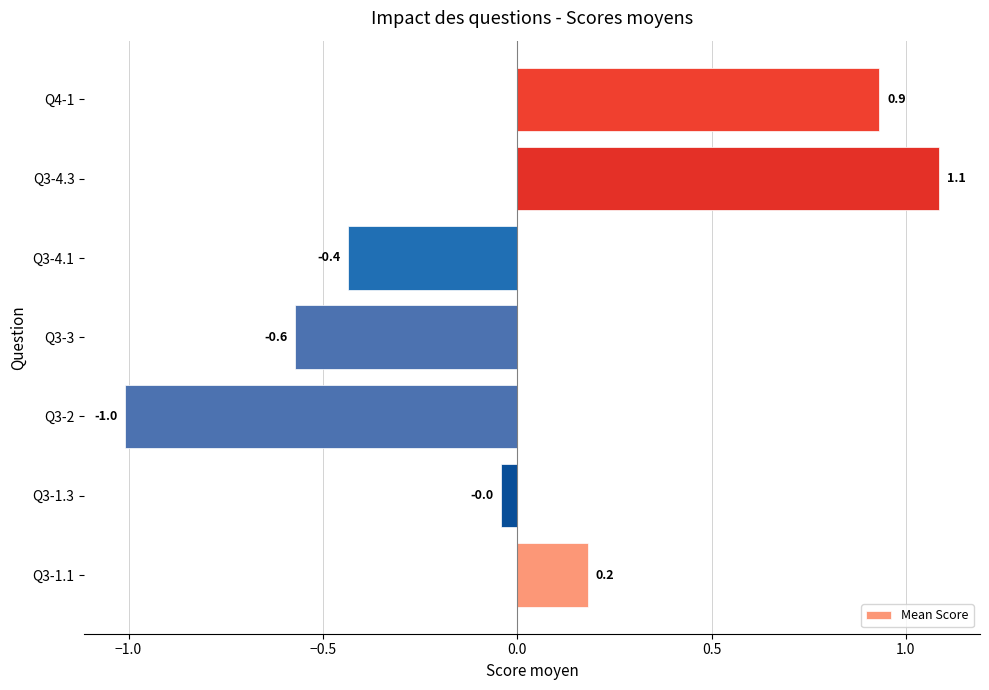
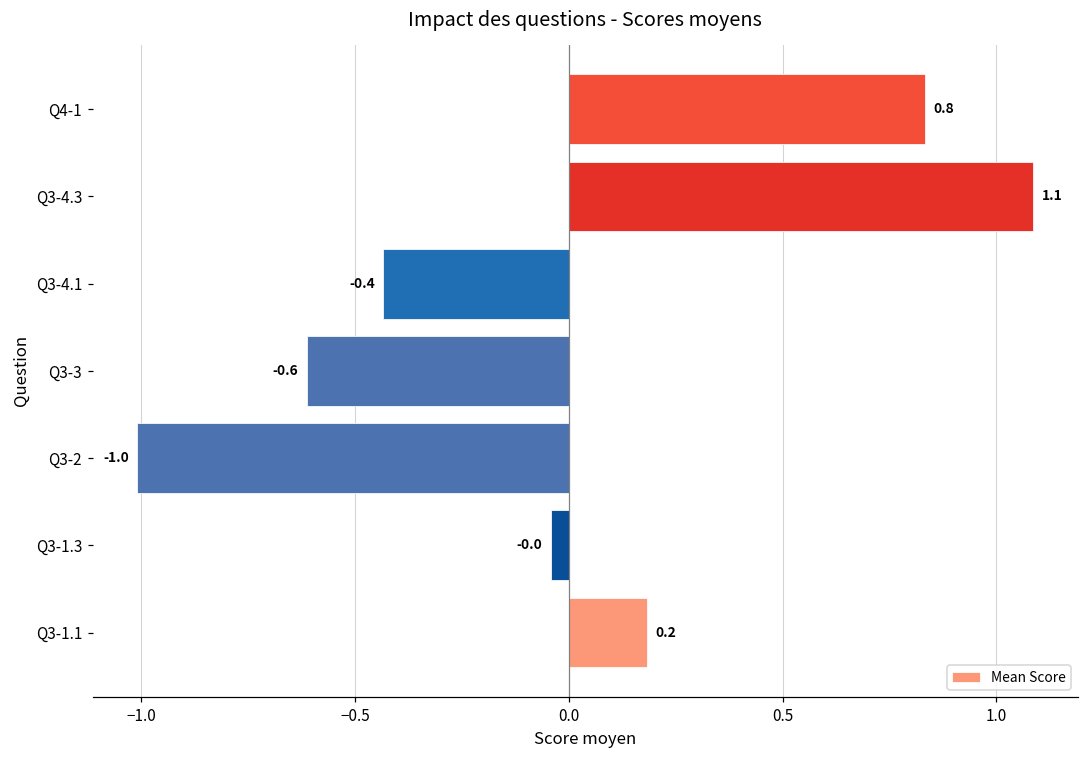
Q4-1: 0.9 -> 0.8
Q3-3: -0.57 -> -0.61
